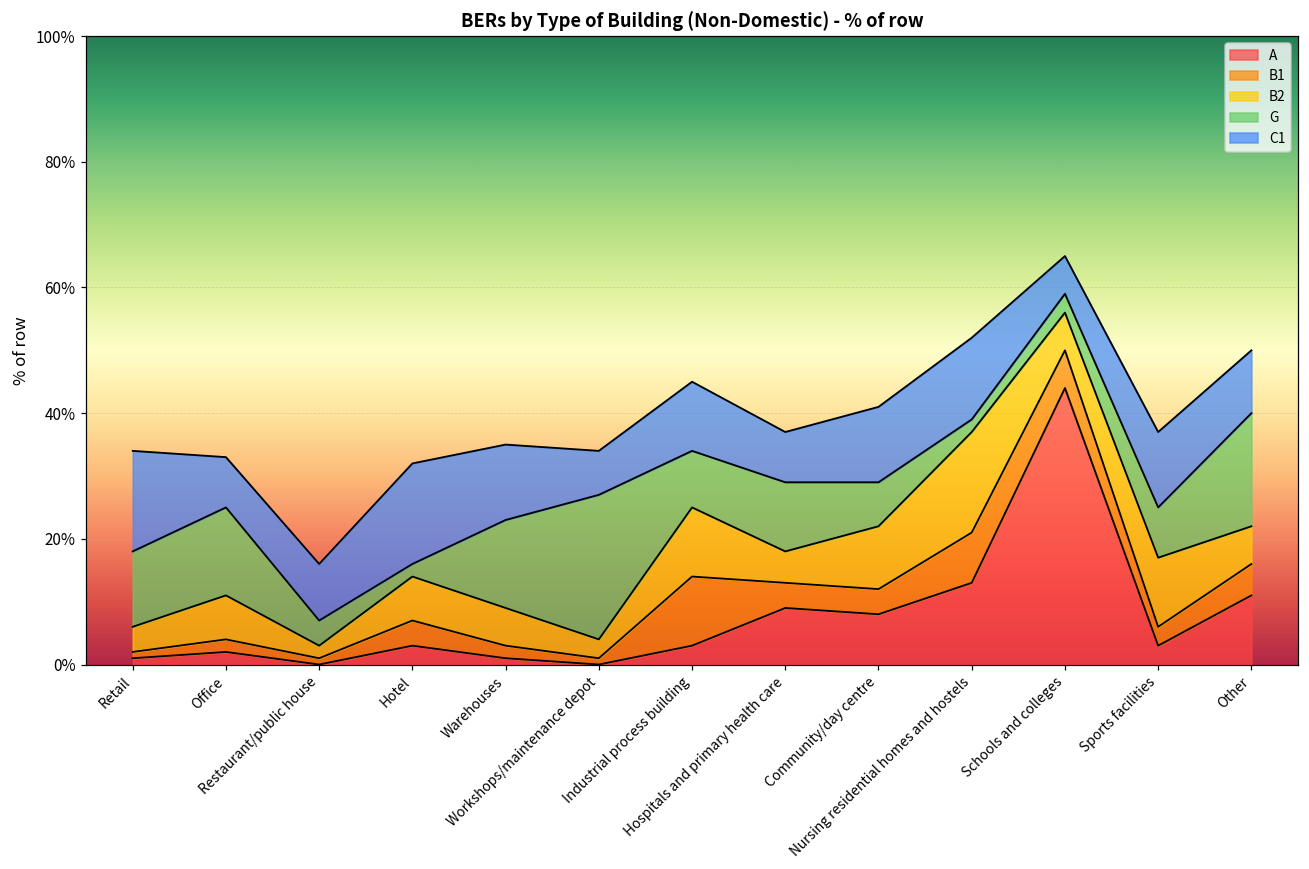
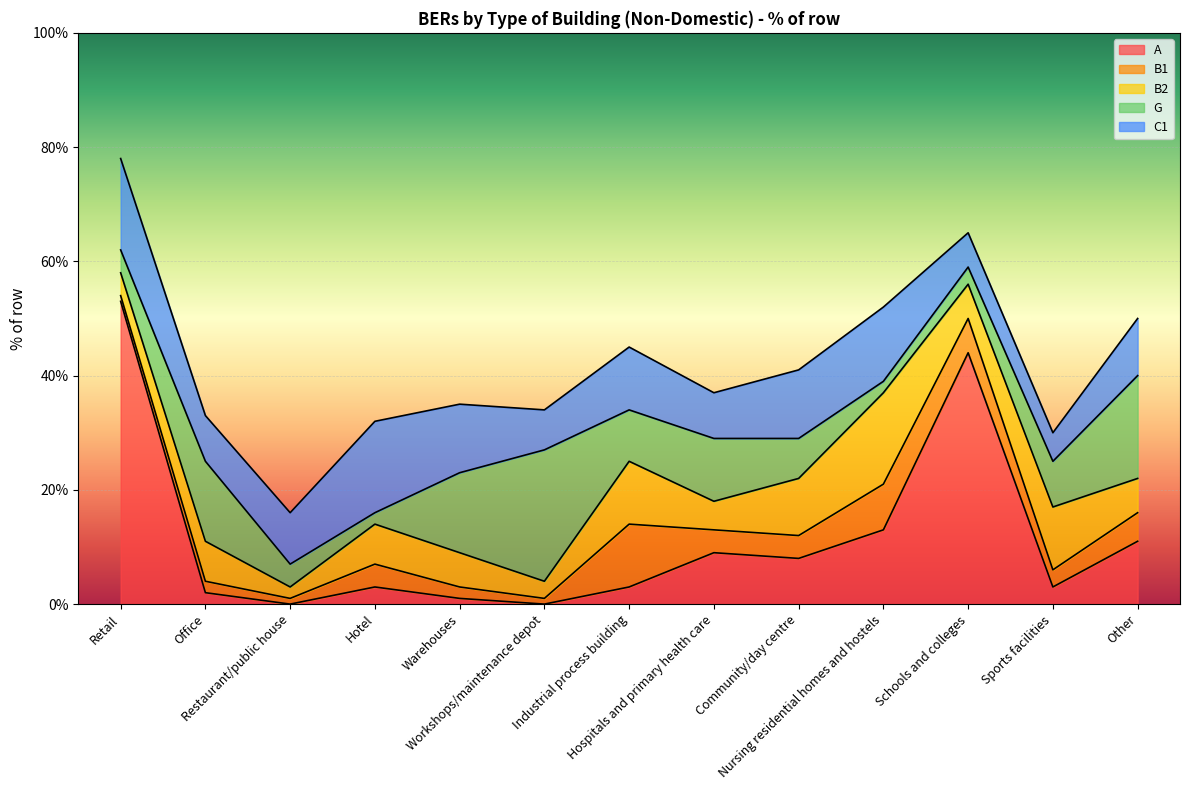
A, Retail: 1% -> 53%
G, Retail: 12% -> 4%
C1, Sports facilities: 12% -> 5%
